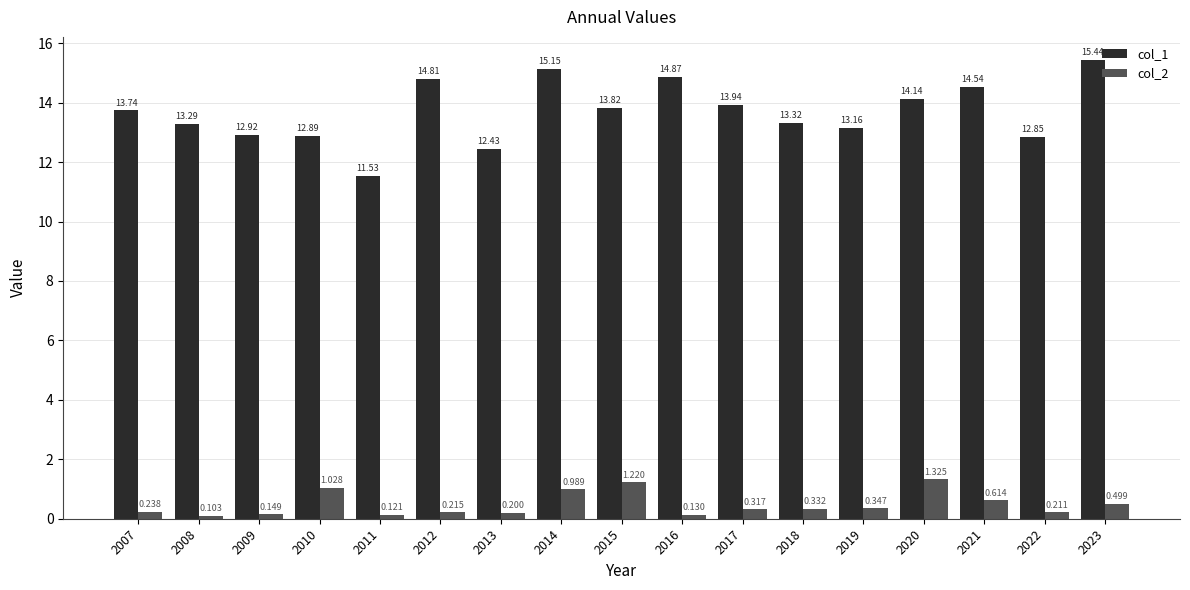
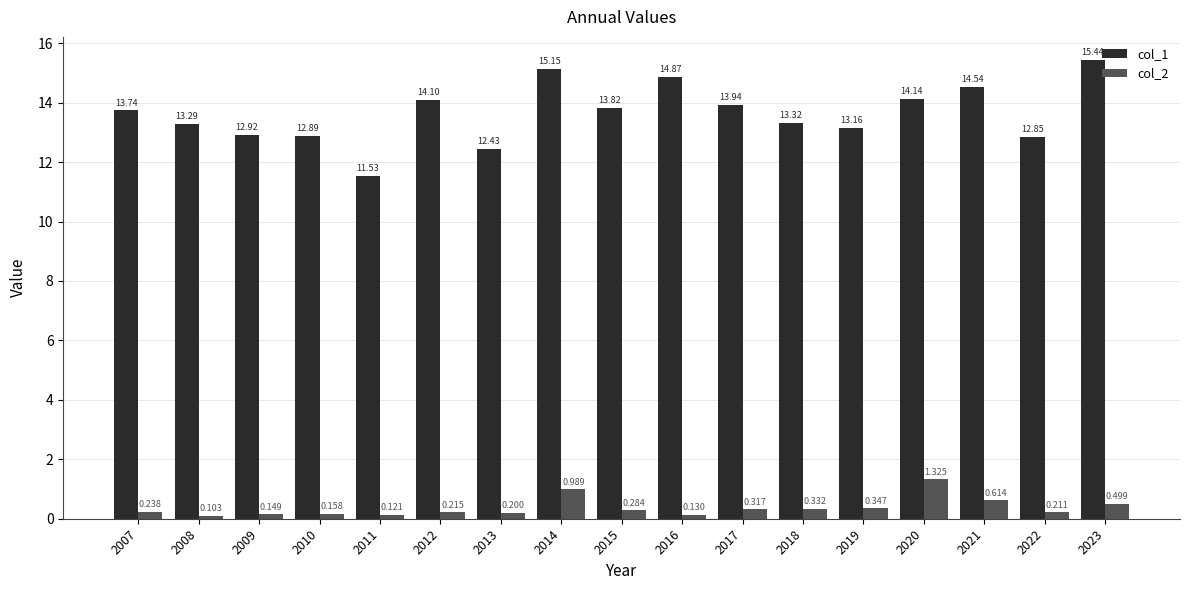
col_2, 2010: 1.028 -> 0.158
col_1, 2012: 14.81 -> 14.10
col_2, 2015: 1.220 -> 0.284
